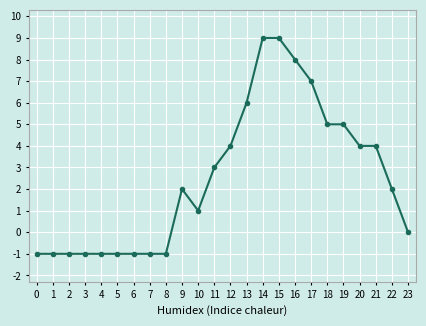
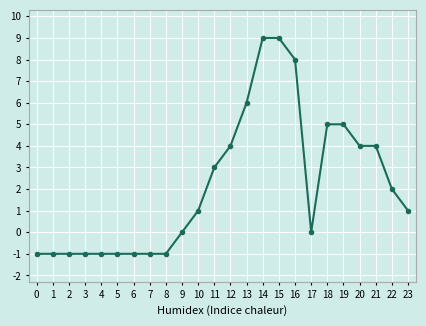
9: 2 -> 0
17: 7 -> 0
23: 0 -> 1
